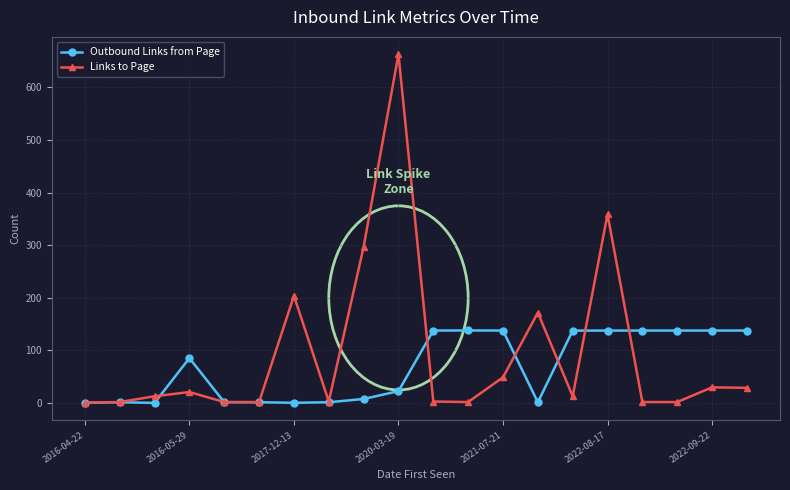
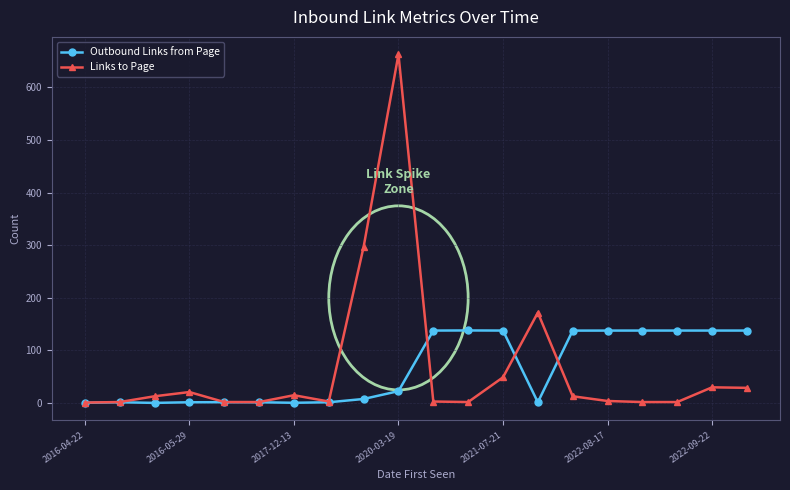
Outbound Links from Page, 2016-05-29: 90 -> 0
Links to Page, 2017-12-13: 200 -> 20
Links to Page, 2022-08-17: 360 -> 0
